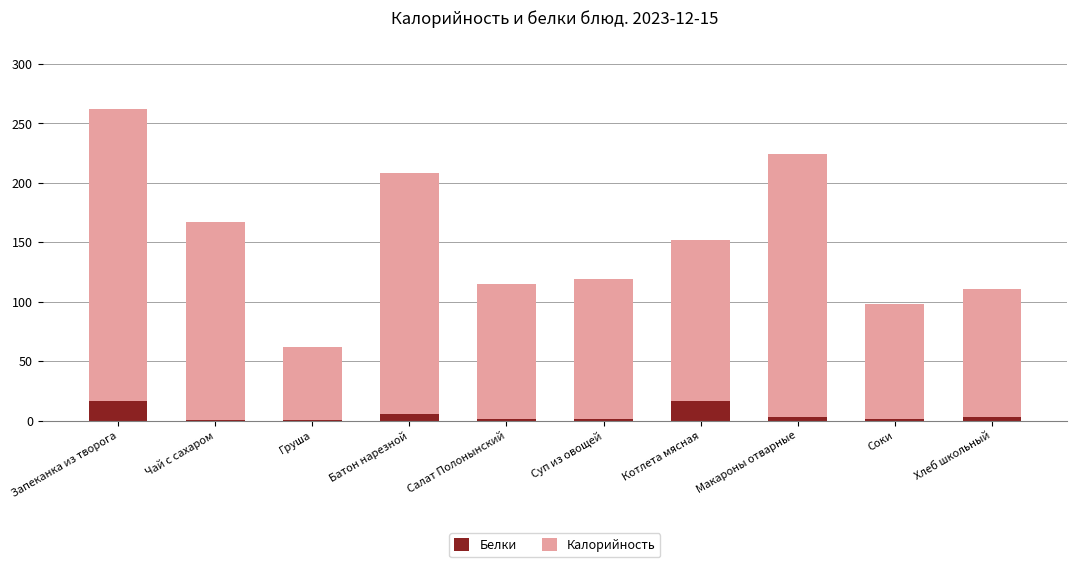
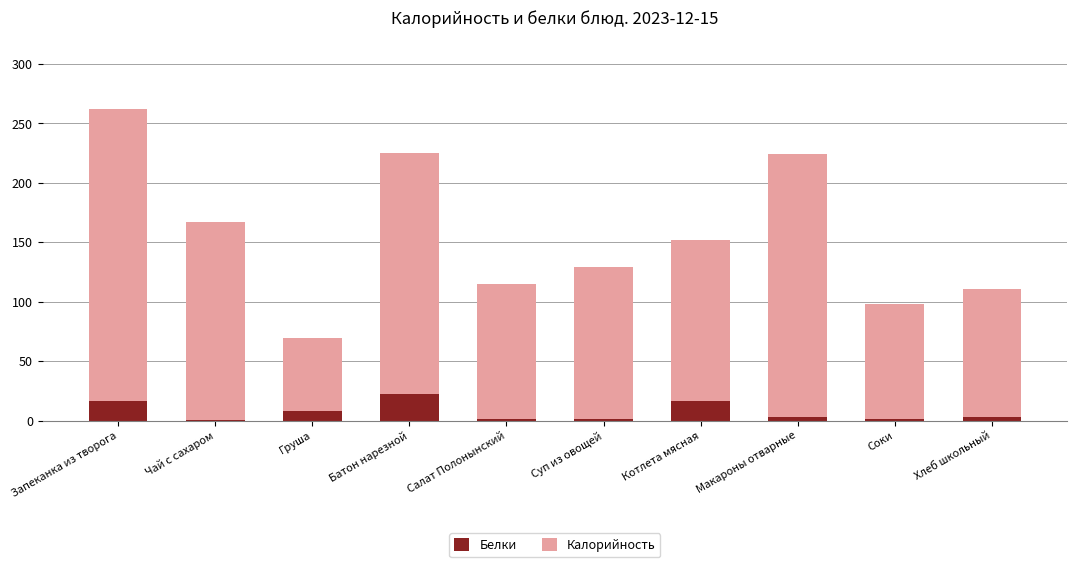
Белки, Груша: 1 -> 8
Белки, Батон нарезной: 6 -> 23
Калорийность, Суп из овощей: 118 -> 128
